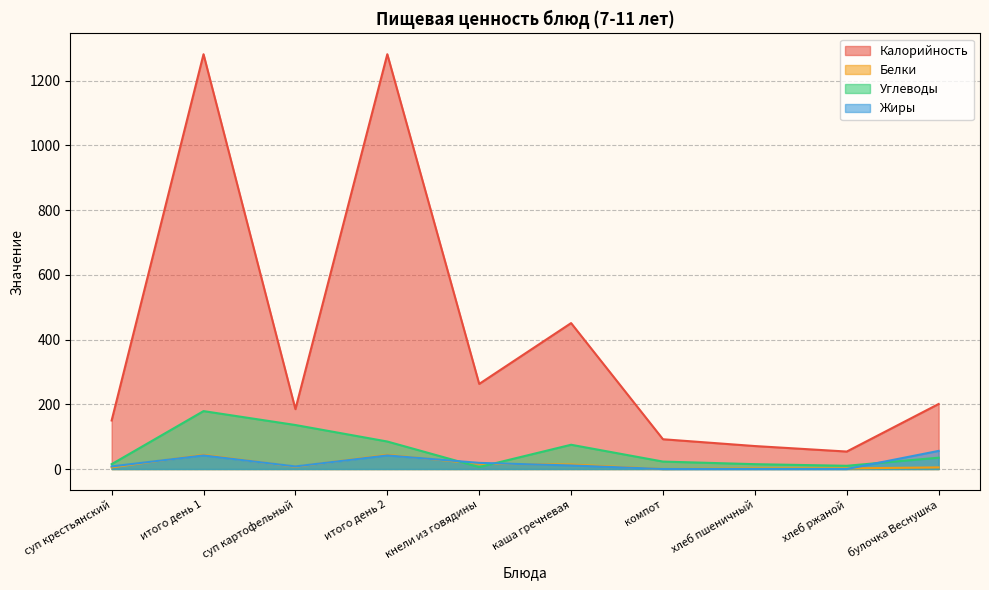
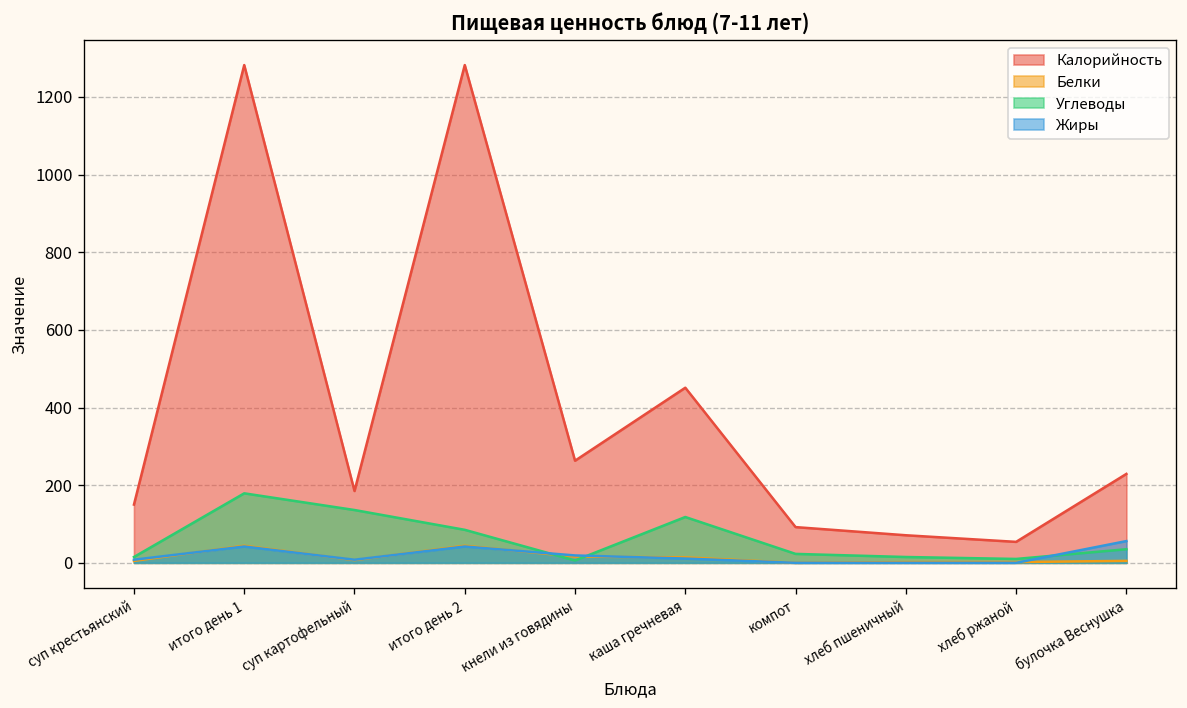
Углеводы, каша гречневая: 80 -> 120
Калорийность, булочка Веснушка: 200 -> 230
